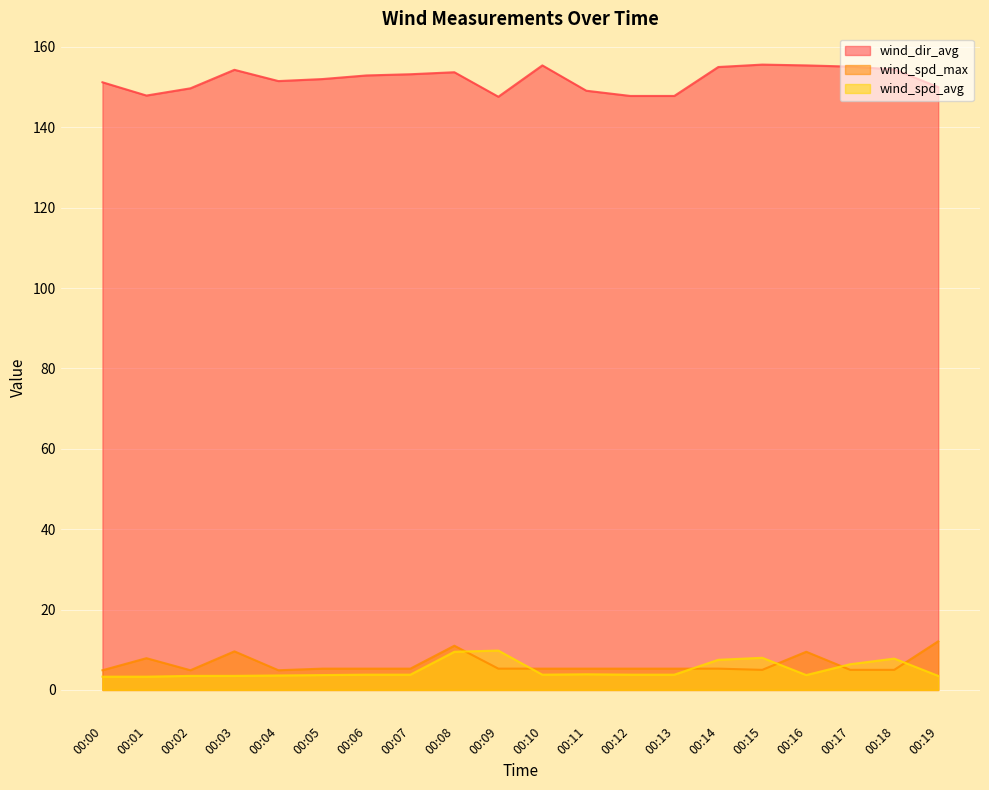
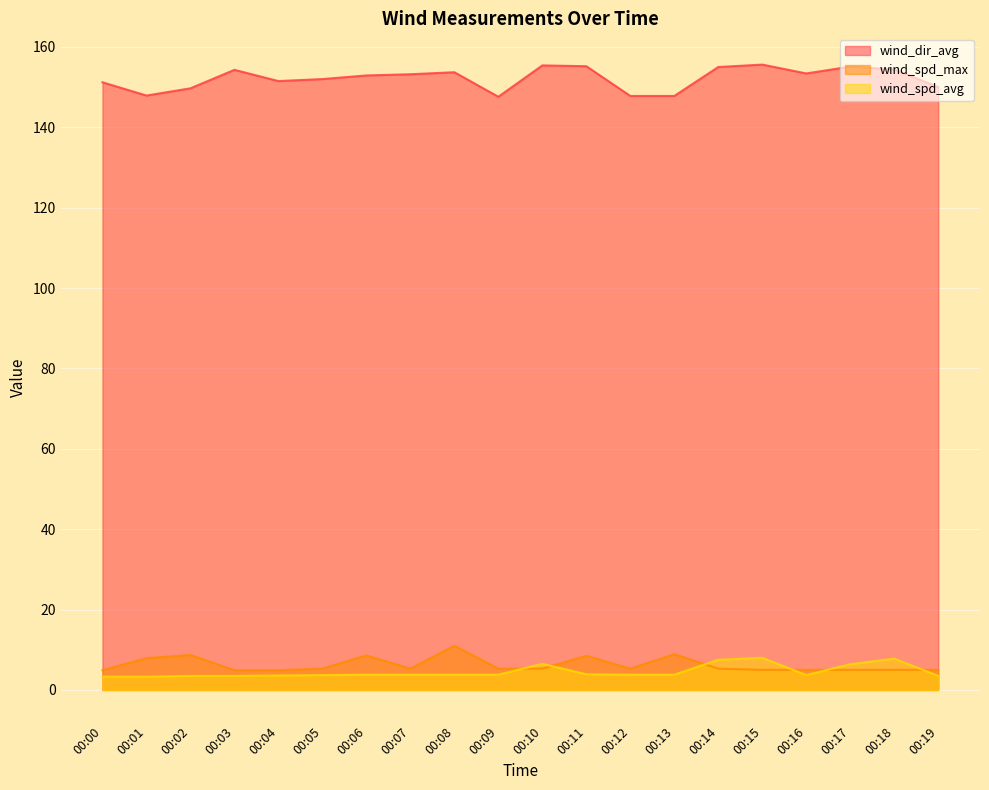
wind_spd_max, 00:02: 5 -> 9
wind_spd_max, 00:03: 10 -> 5
wind_spd_max, 00:06: 5 -> 9
wind_spd_avg, 00:08: 10 -> 4
wind_spd_avg, 00:09: 10 -> 4
wind_spd_avg, 00:10: 4 -> 7
wind_dir_avg, 00:11: 149 -> 155
wind_spd_max, 00:11: 5 -> 9
wind_spd_max, 00:13: 5 -> 9
wind_dir_avg, 00:16: 155 -> 153
wind_spd_max, 00:16: 10 -> 5
wind_spd_max, 00:19: 12 -> 5
